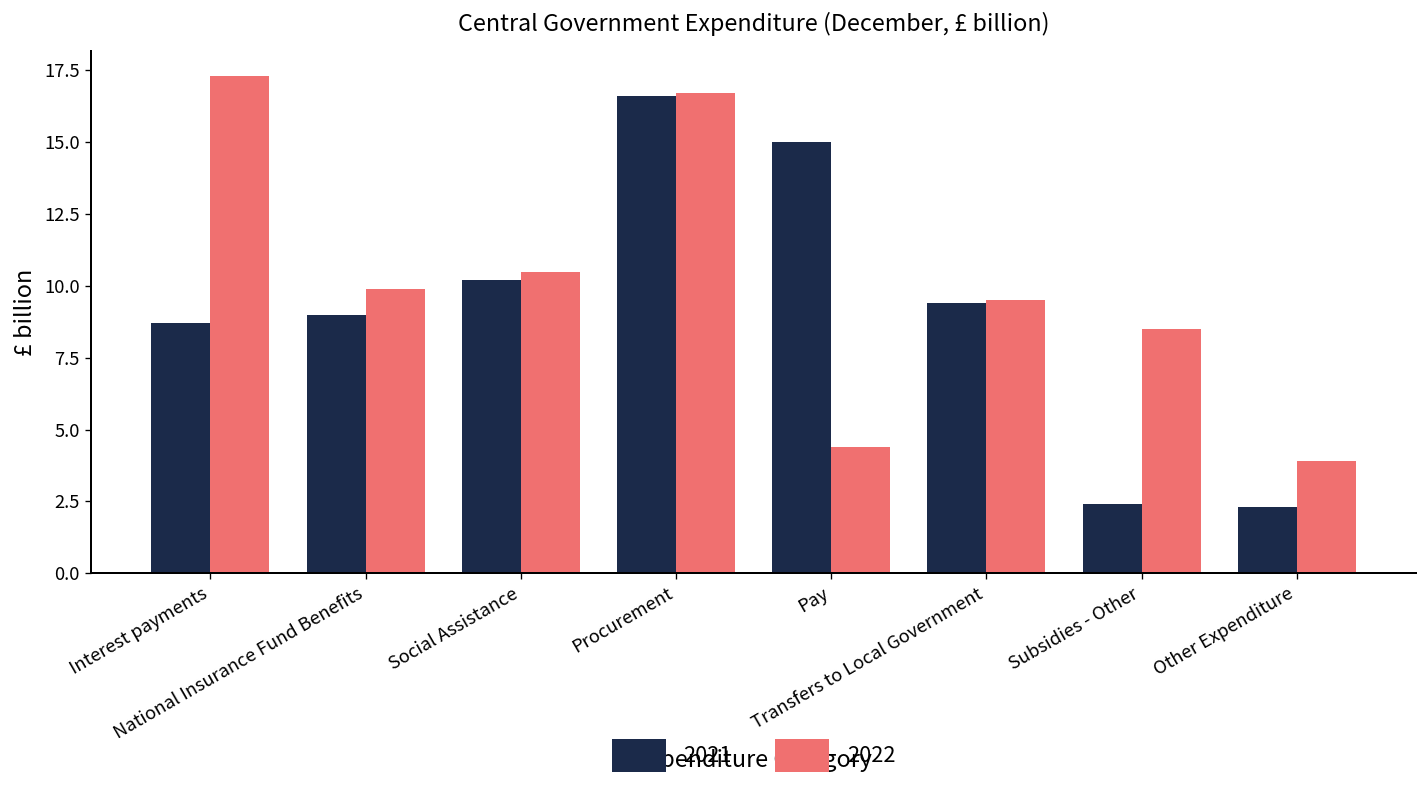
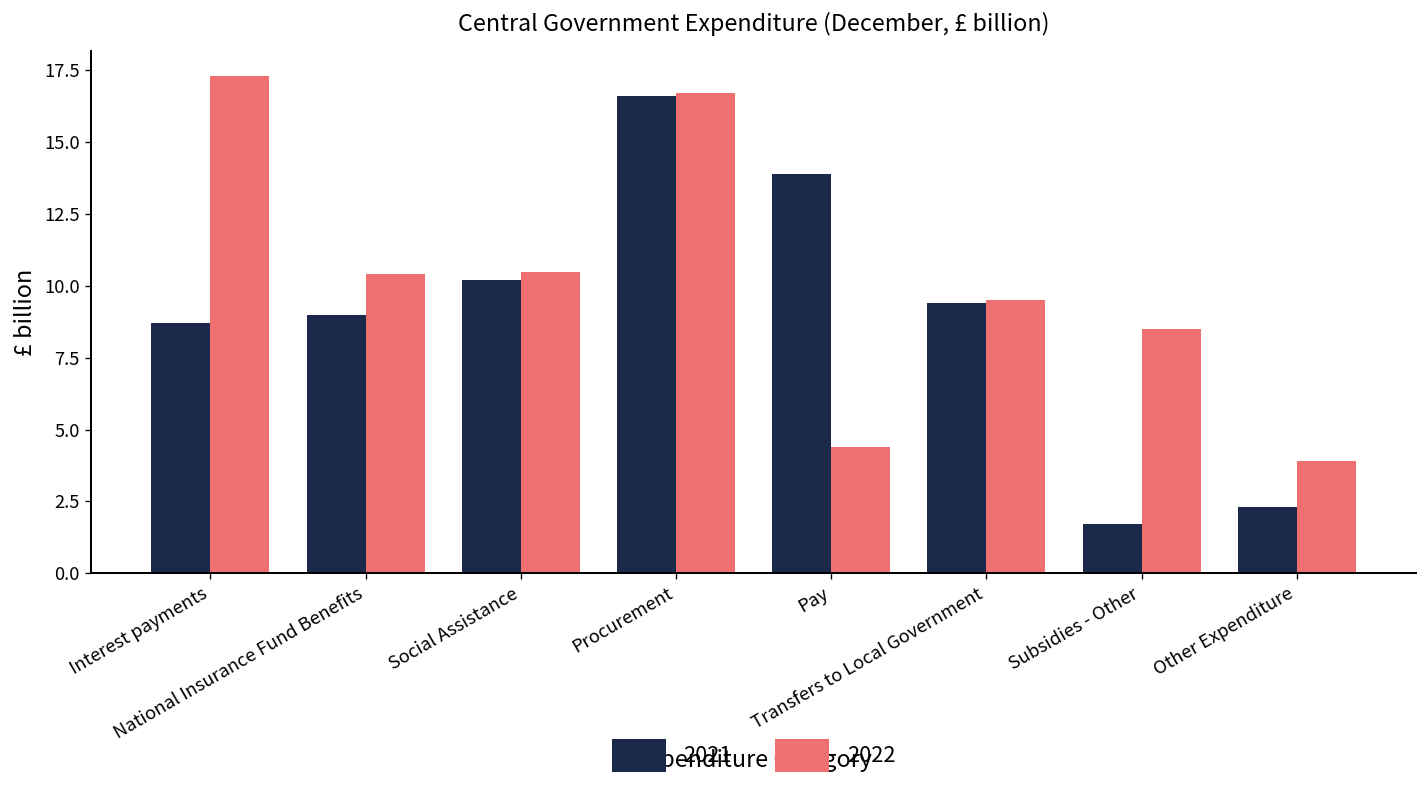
2022, National Insurance Fund Benefits: 9.9 -> 10.4
2021, Pay: 15.0 -> 13.9
2021, Subsidies - Other: 2.4 -> 1.7
